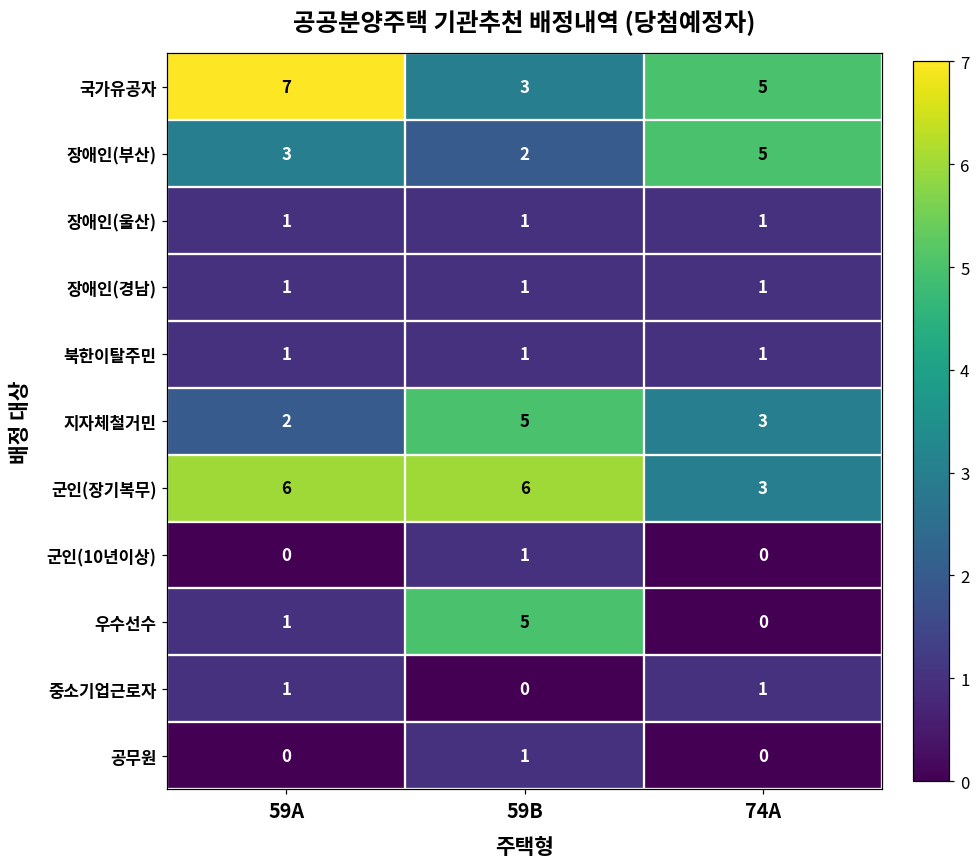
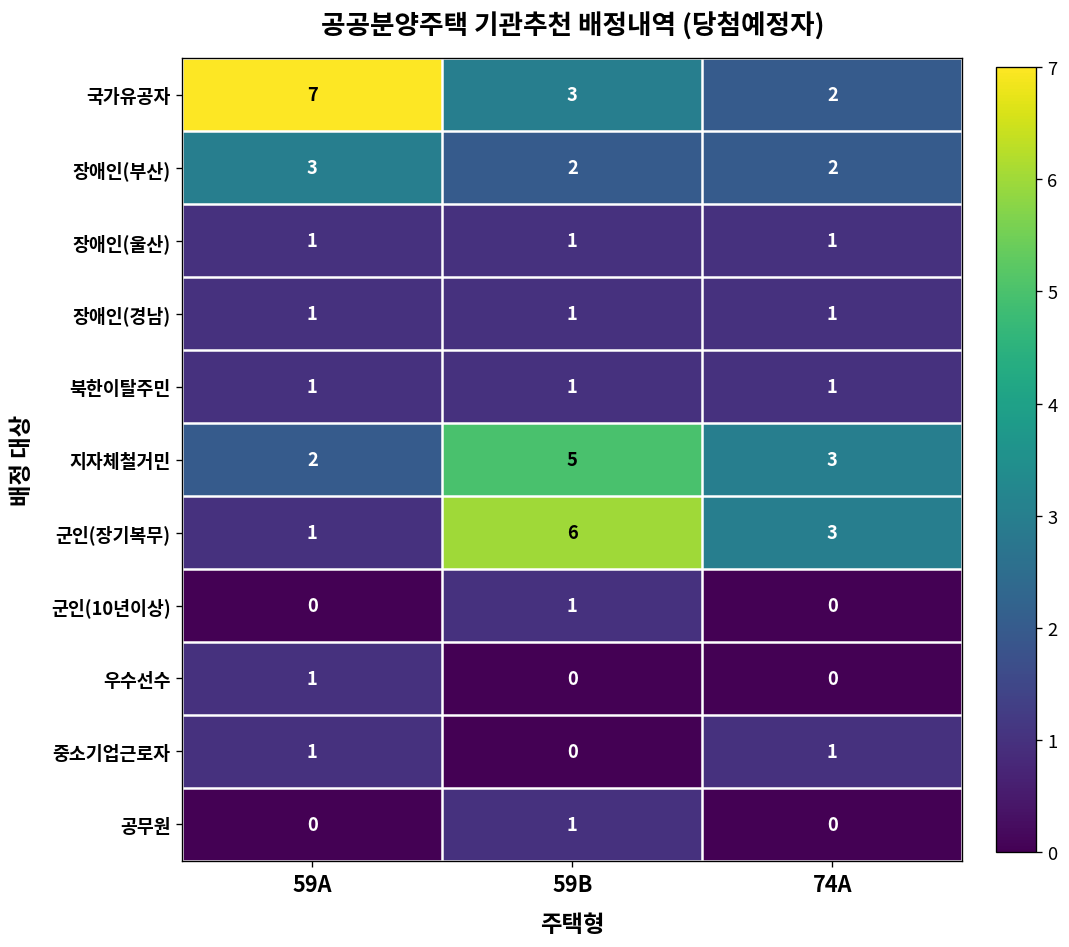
국가유공자, 74A: 5 -> 2
장애인(부산), 74A: 5 -> 2
군인(장기복무), 59A: 6 -> 1
우수선수, 59B: 5 -> 0
